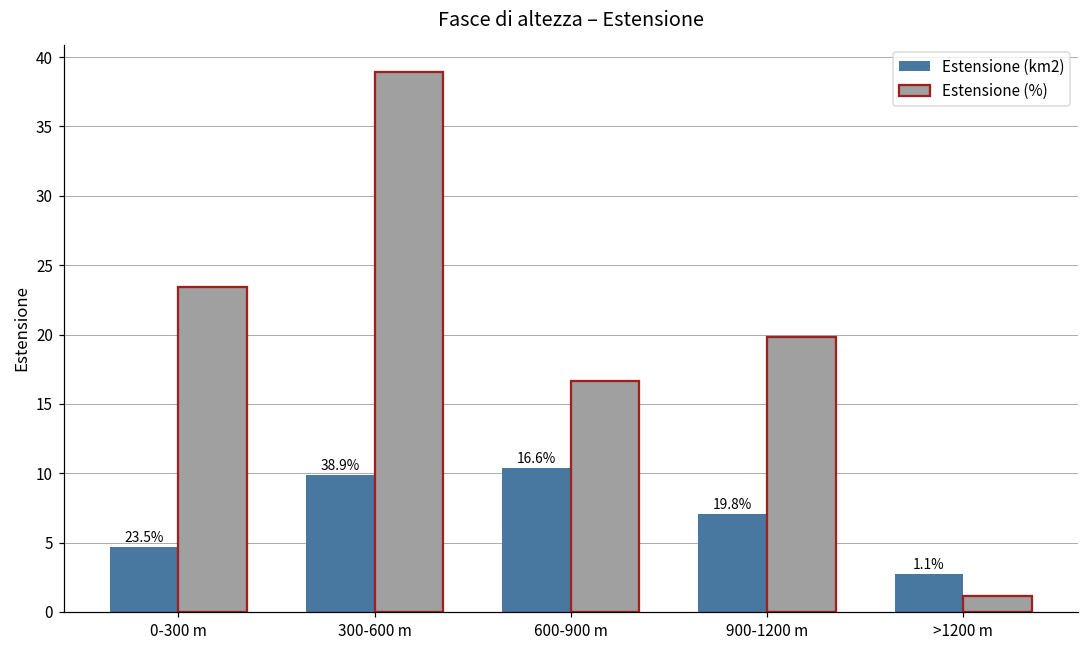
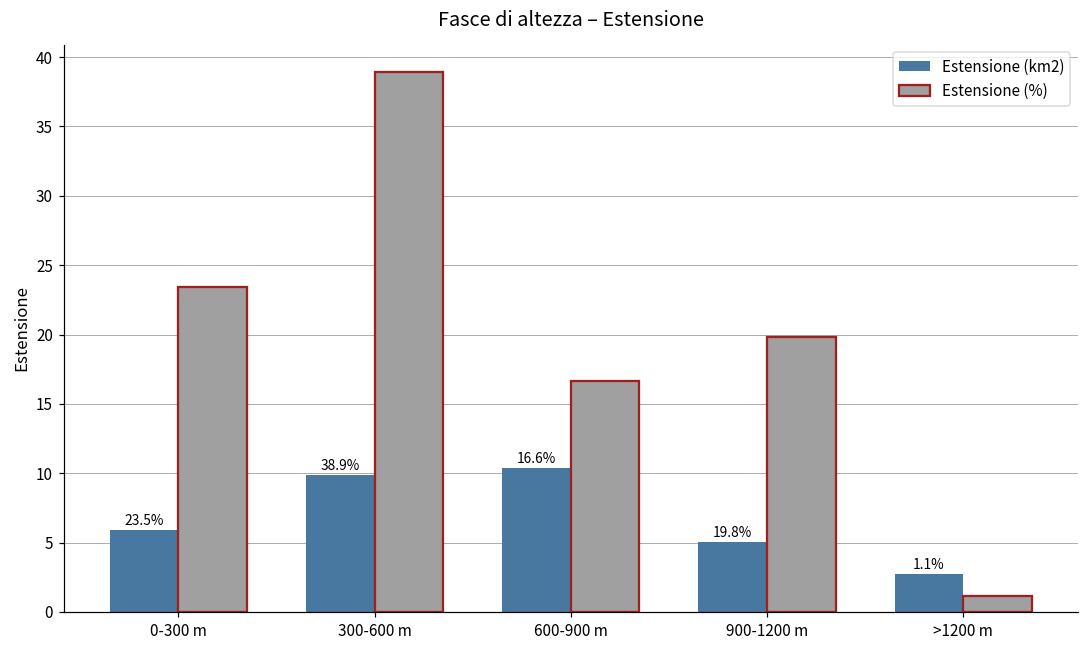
Estensione (km2), 0-300 m: 4.7 -> 5.9
Estensione (km2), 900-1200 m: 7.1 -> 5.0
